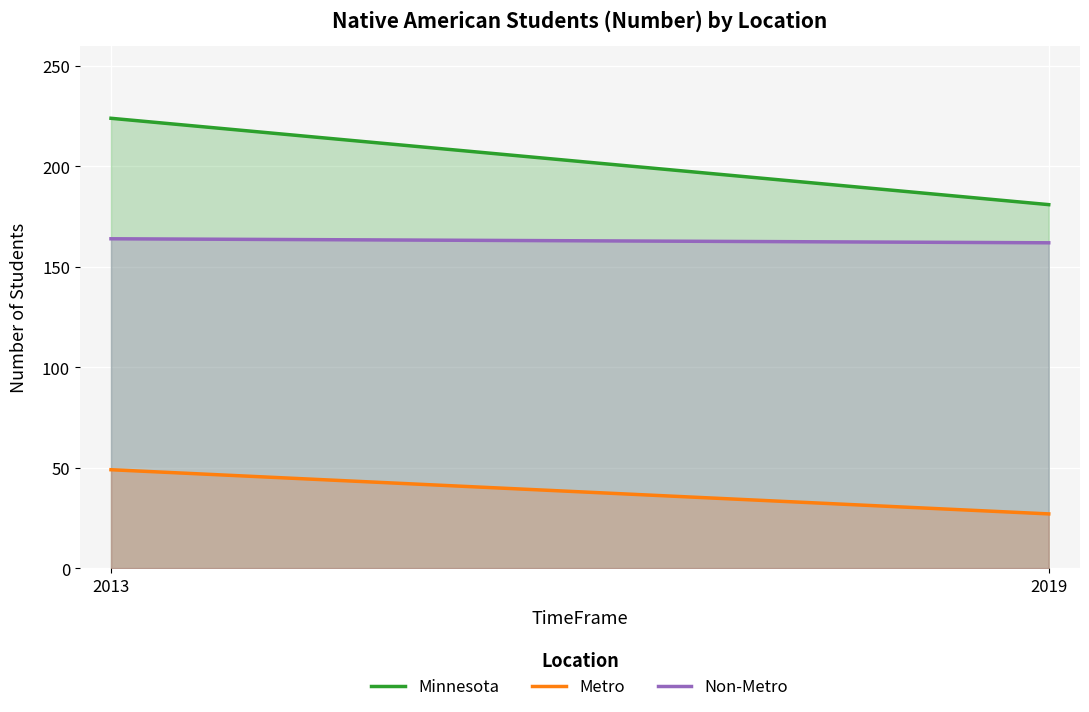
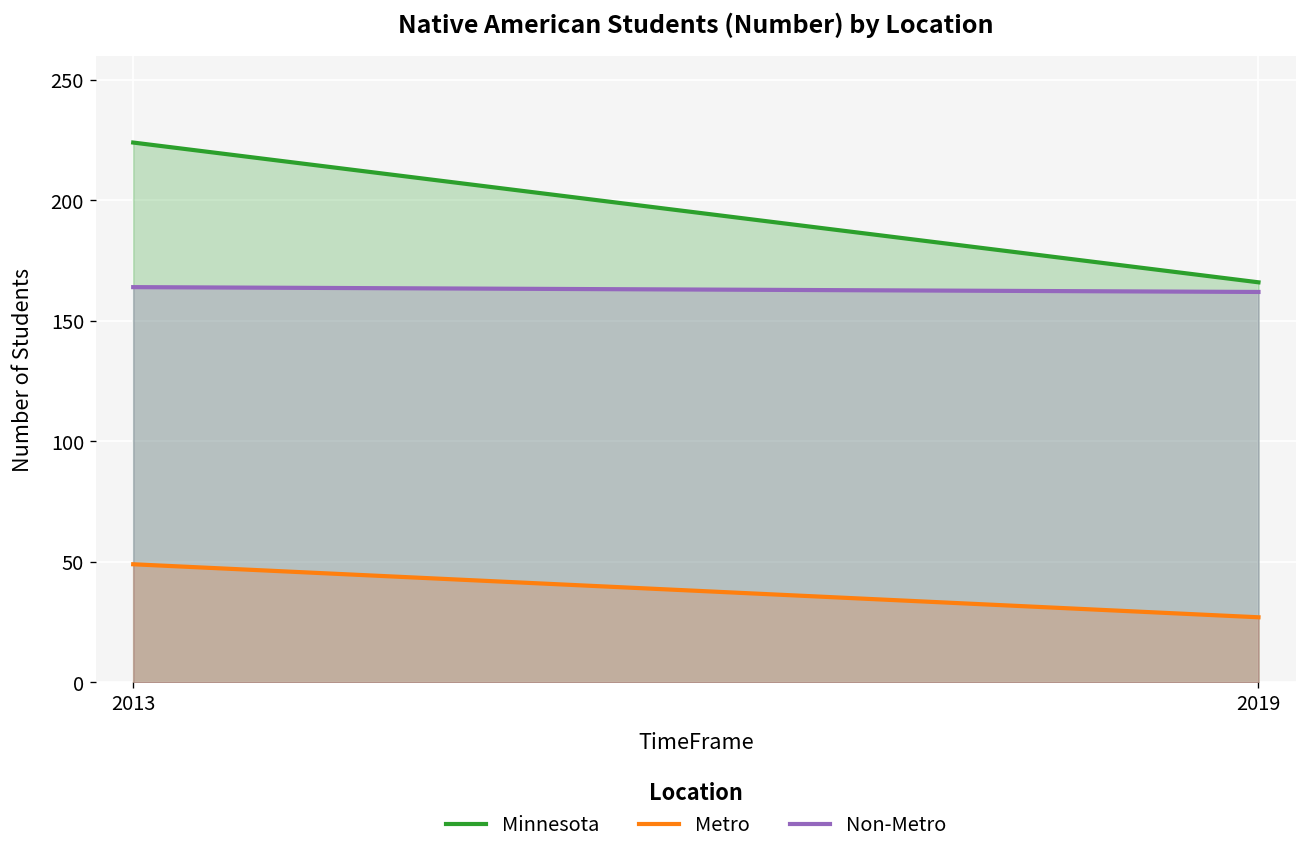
Minnesota, 2019: 181 -> 166
